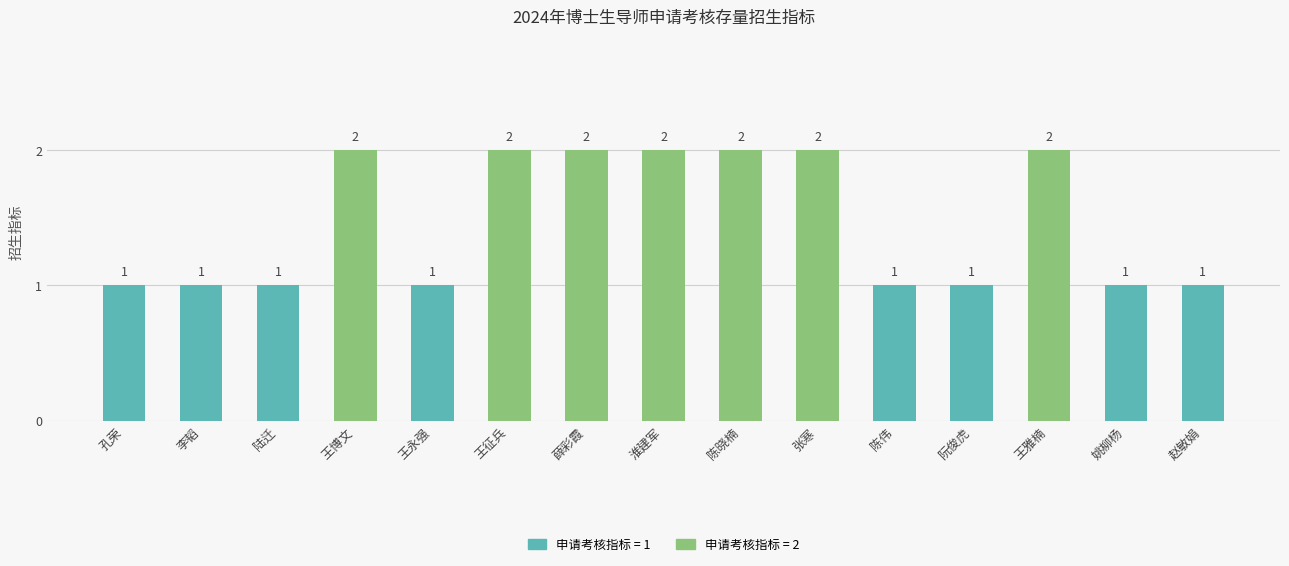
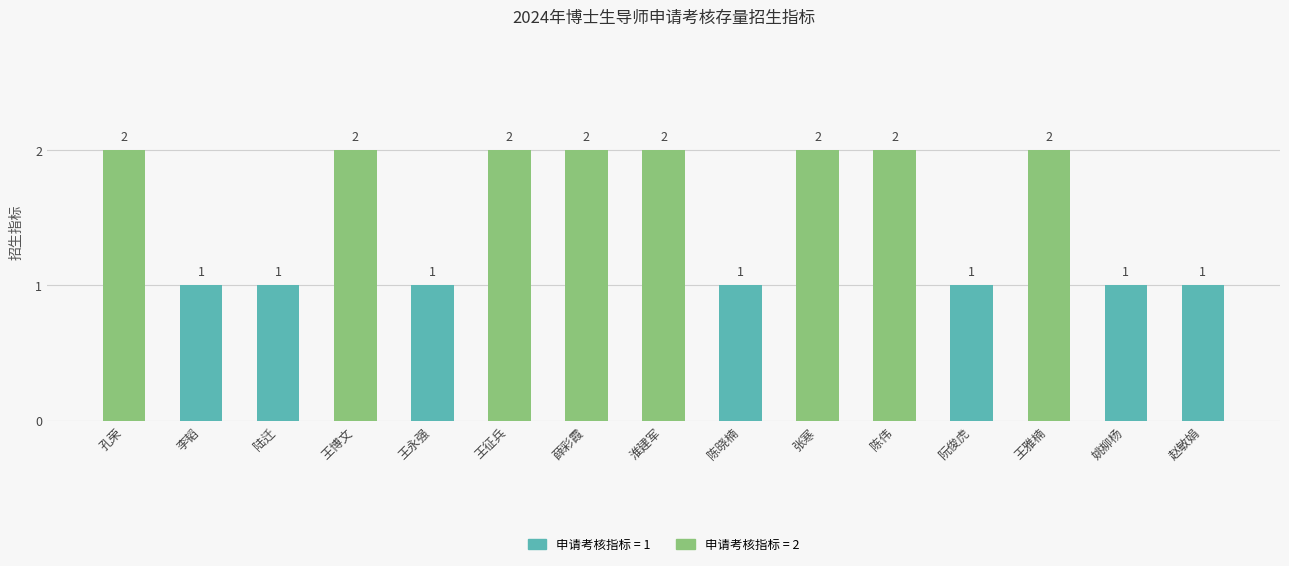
孔荣: 1 -> 2
陈晓楠: 2 -> 1
陈伟: 1 -> 2
